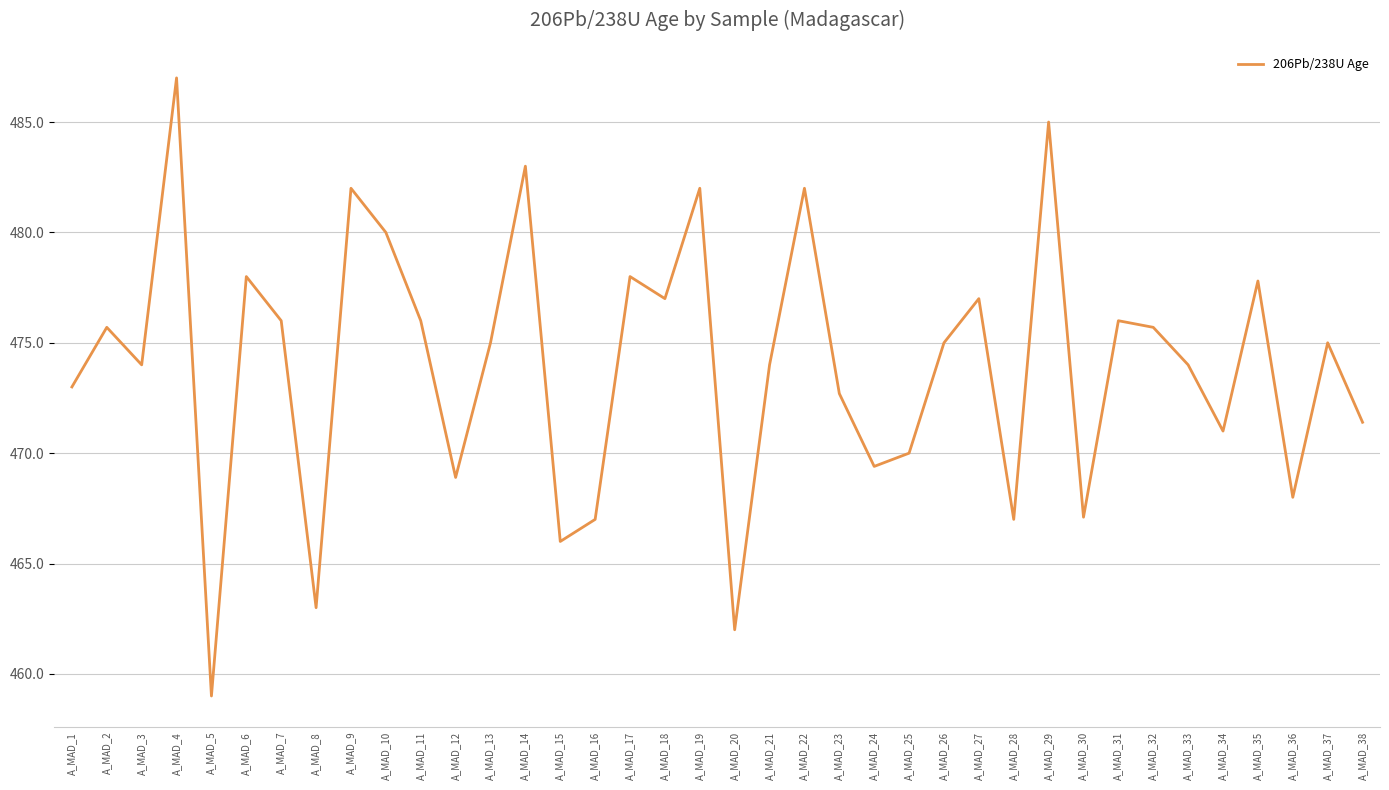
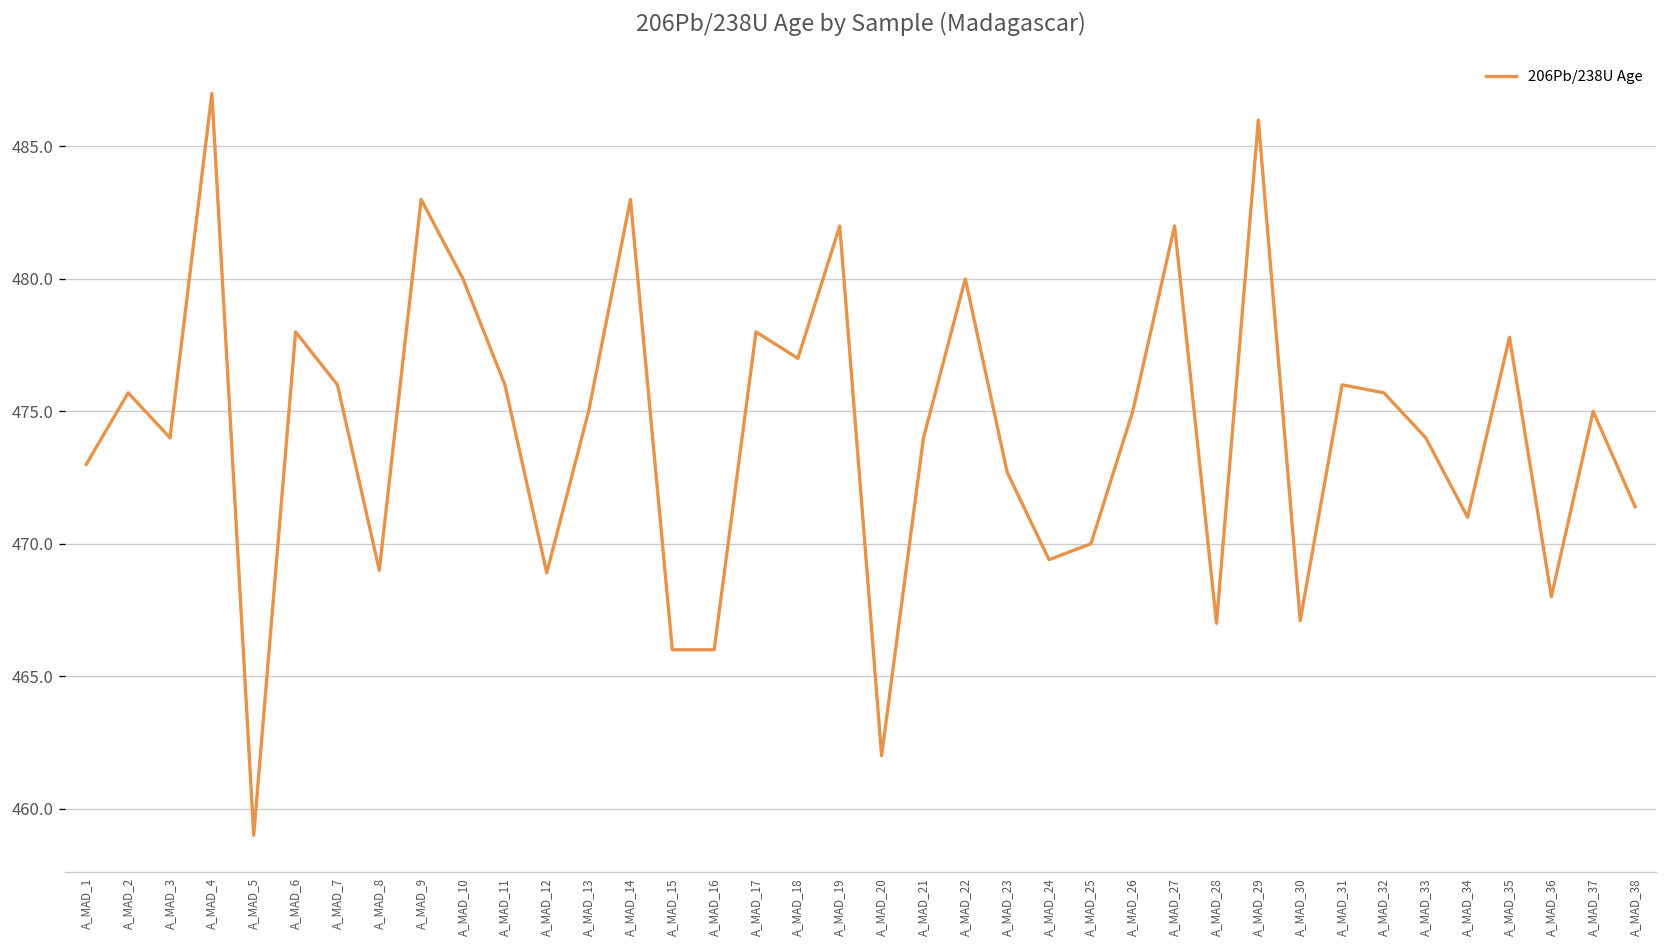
A_MAD_8: 463 -> 469
A_MAD_9: 482 -> 483
A_MAD_16: 467 -> 466
A_MAD_22: 482 -> 480
A_MAD_27: 477 -> 482
A_MAD_29: 485 -> 486
